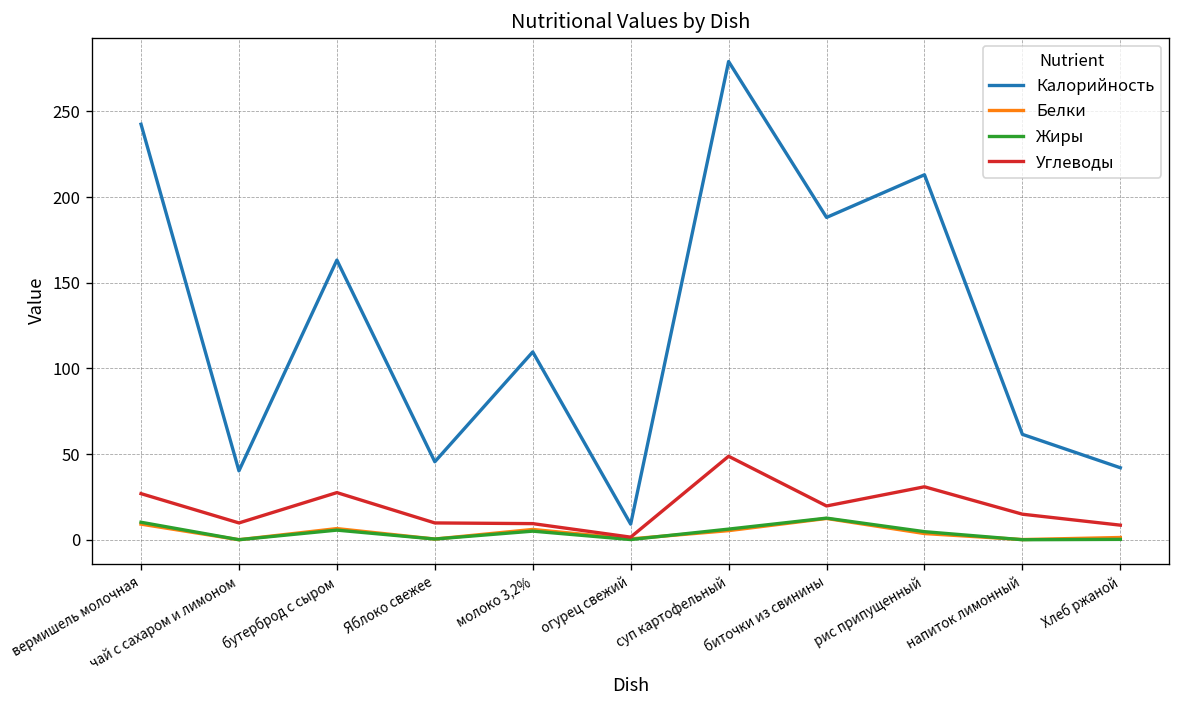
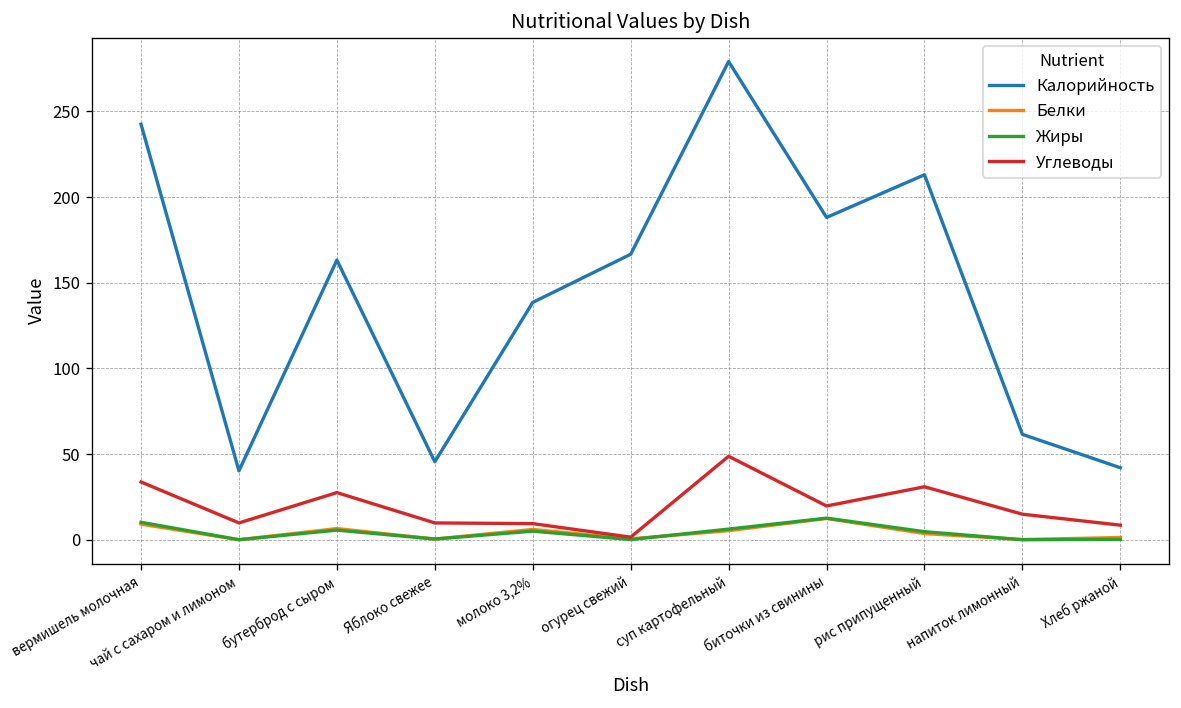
Углеводы, вермишель молочная: 27 -> 34
Калорийность, молоко 3,2%: 110 -> 139
Калорийность, огурец свежий: 9 -> 167
